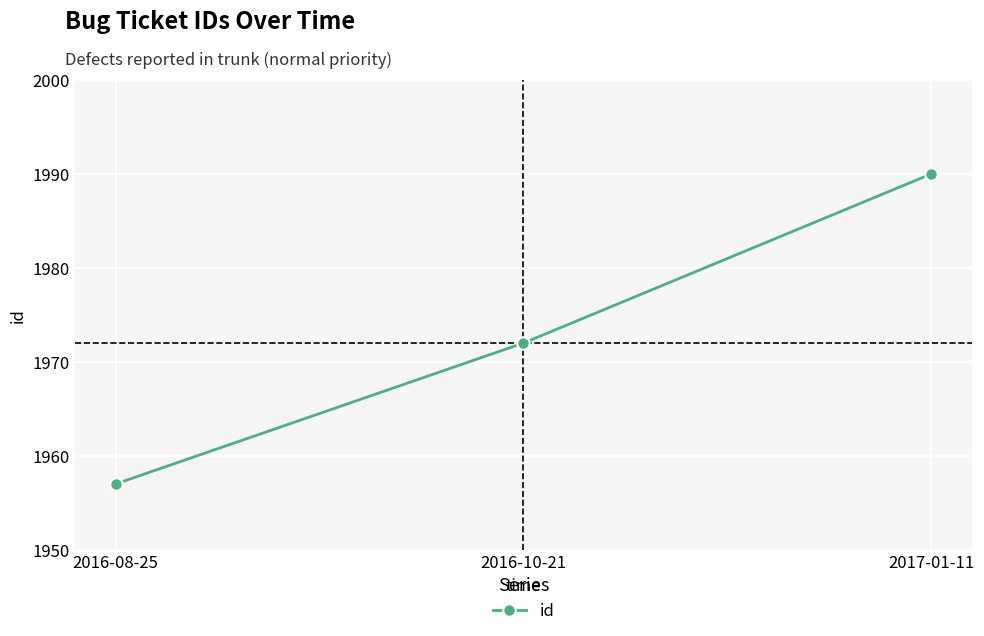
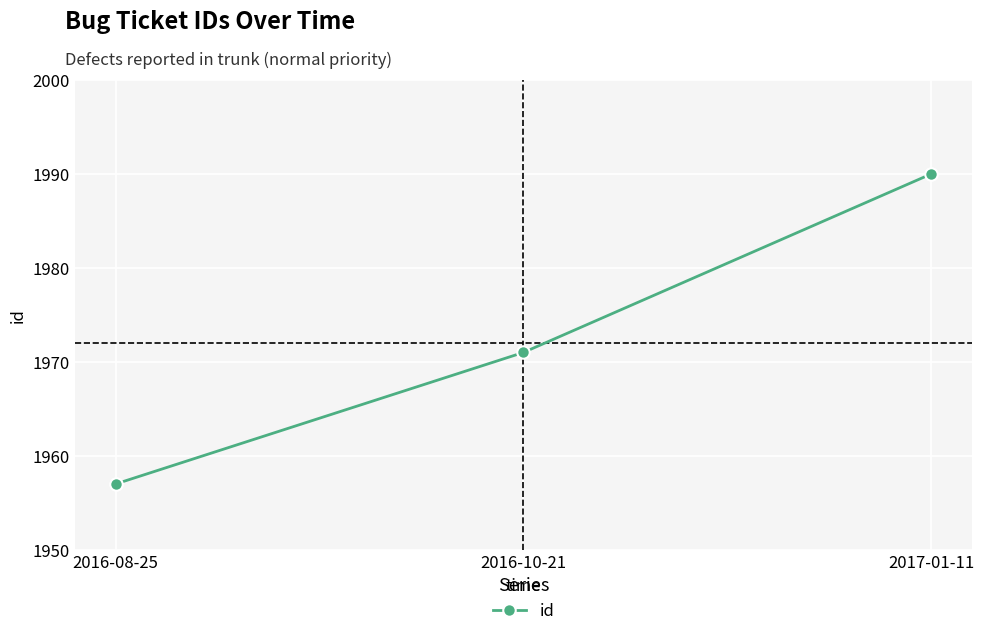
2016-10-21: 1972 -> 1971
